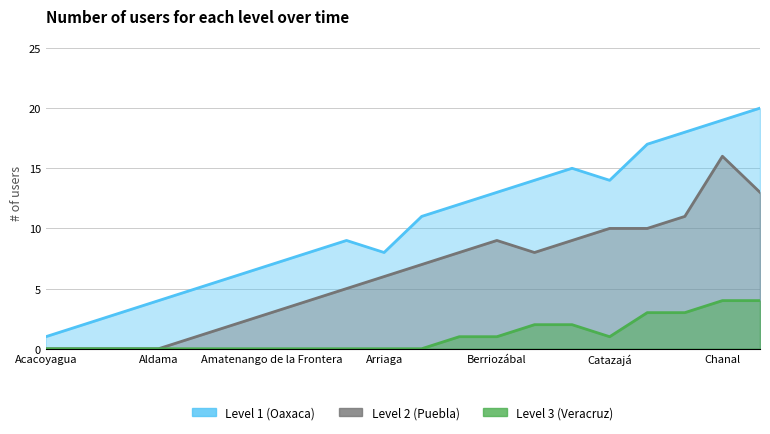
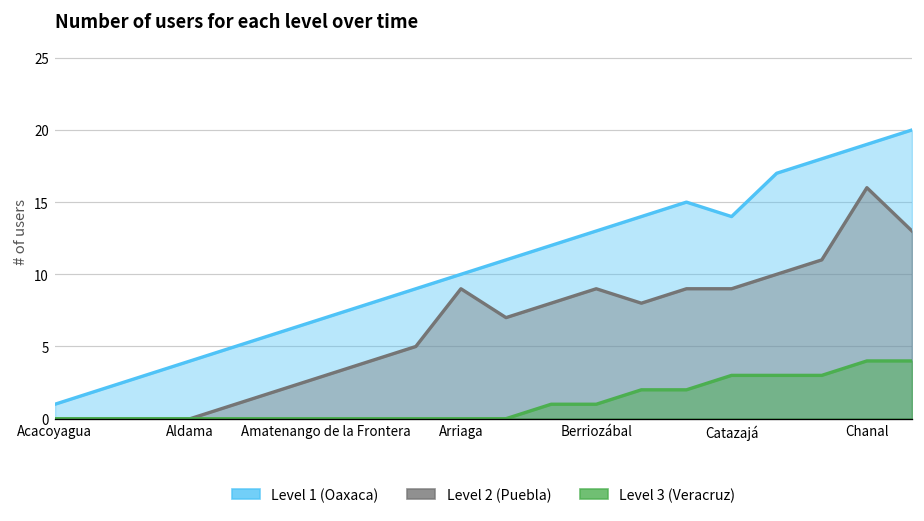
Level 1 (Oaxaca), Arriaga: 8 -> 10
Level 2 (Puebla), Arriaga: 6 -> 9
Level 2 (Puebla), Catazajá: 10 -> 9
Level 3 (Veracruz), Catazajá: 1 -> 3
